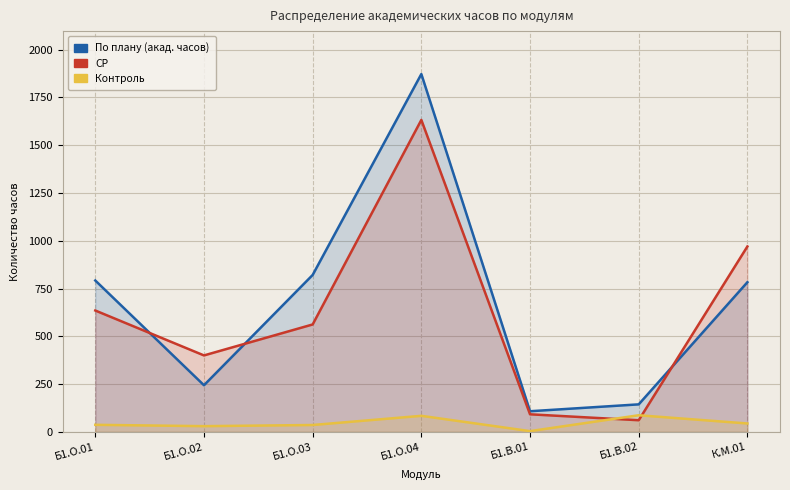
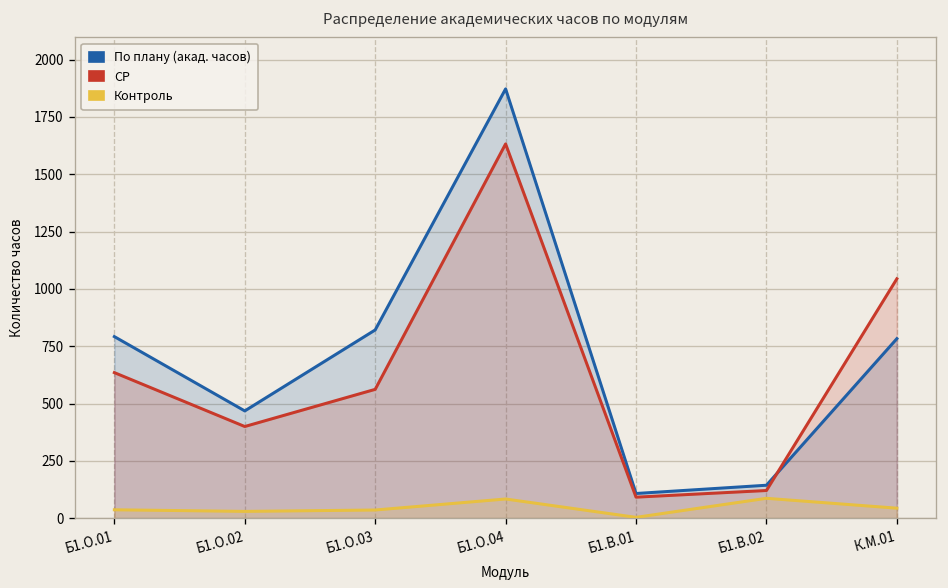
По плану (акад. часов), Б1.О.02: 240 -> 470
СР, Б1.В.02: 60 -> 120
СР, К.М.01: 970 -> 1040
